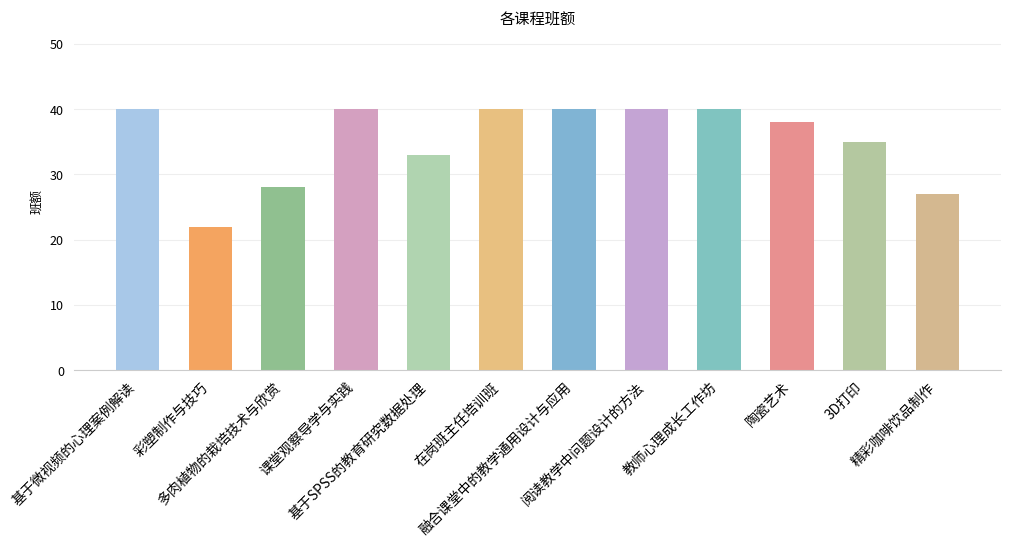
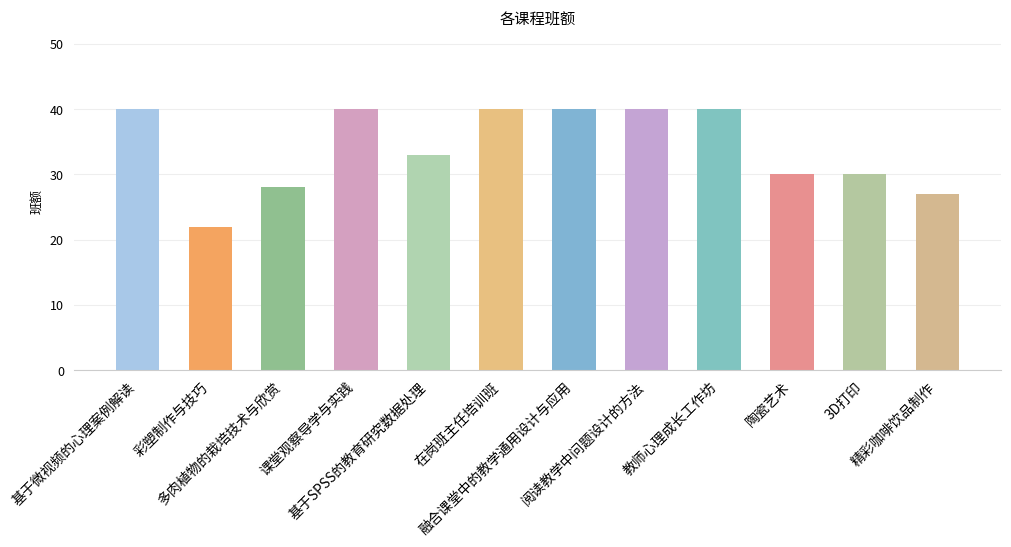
陶瓷艺术: 38 -> 30
3D打印: 35 -> 30
